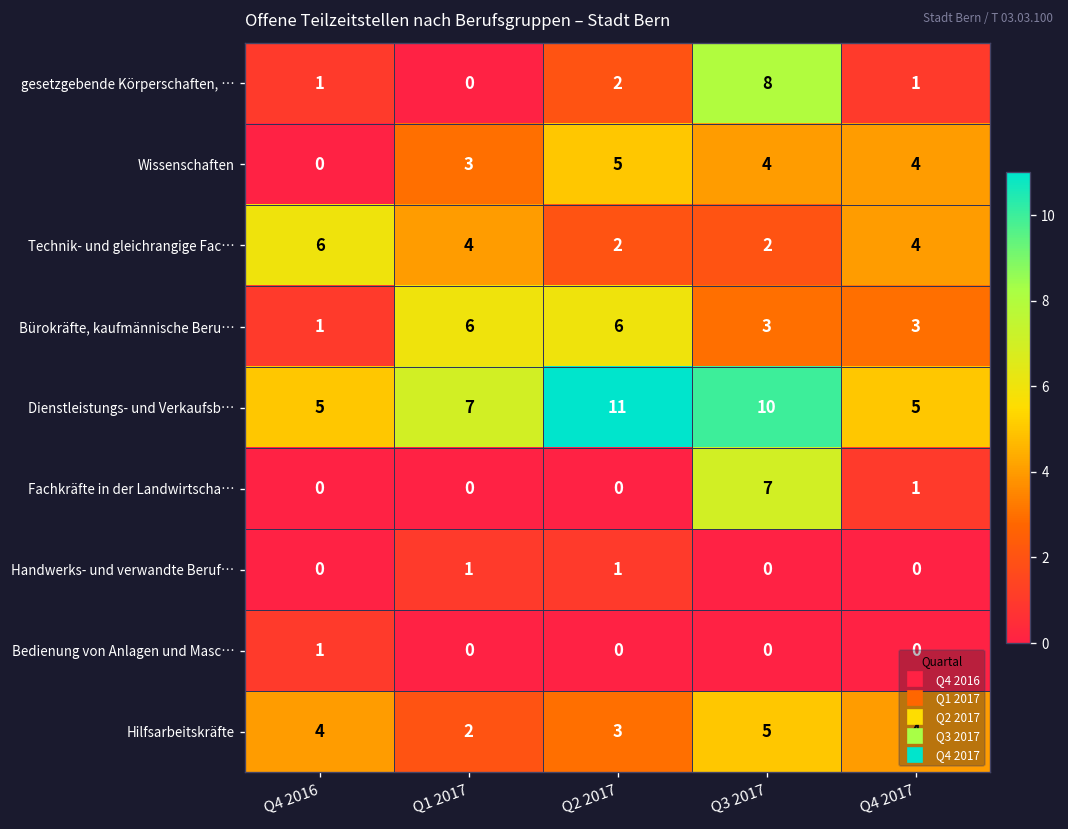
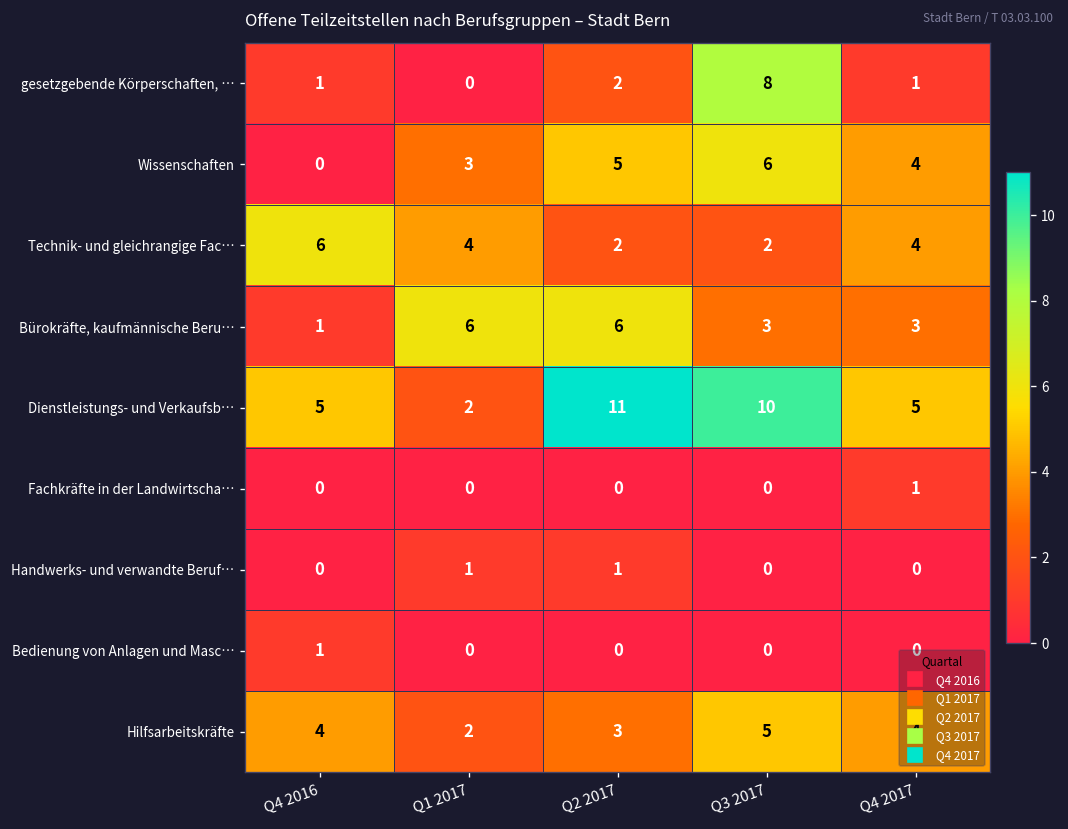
Wissenschaften, Q3 2017: 4 -> 6
Dienstleistungs- und Verkaufsb…, Q1 2017: 7 -> 2
Fachkräfte in der Landwirtscha…, Q3 2017: 7 -> 0
